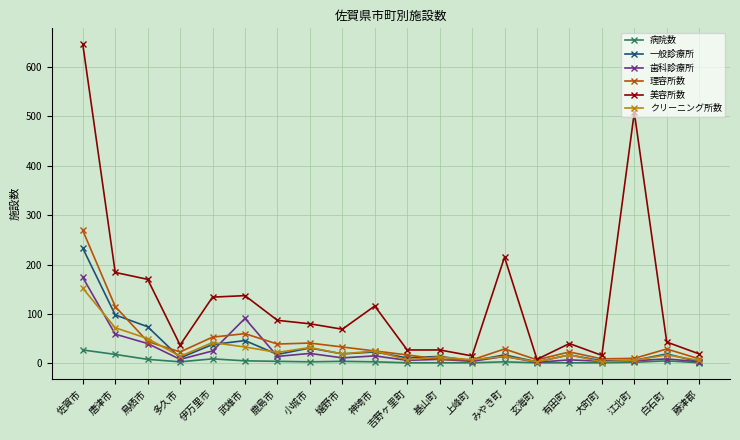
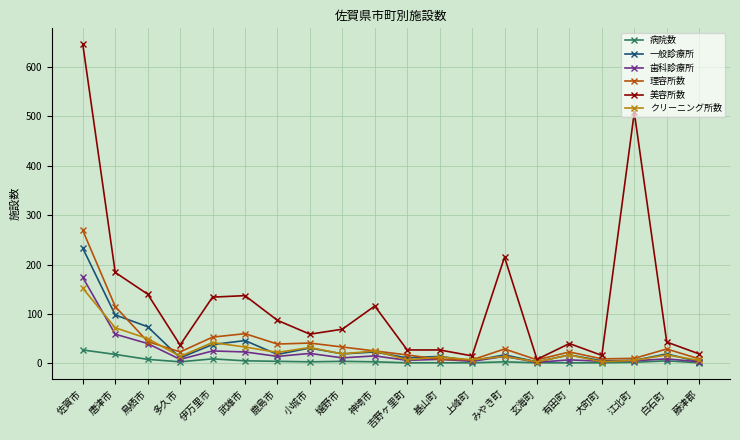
美容所数, 鳥栖市: 170 -> 140
歯科診療所, 武雄市: 90 -> 20
美容所数, 小城市: 80 -> 60
